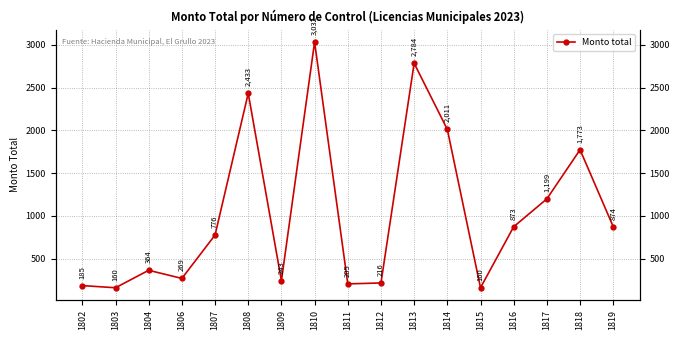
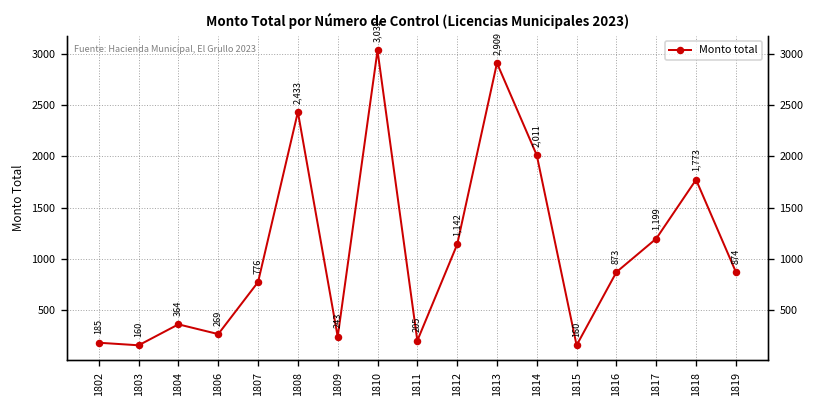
1812: 216 -> 1,142
1813: 2,784 -> 2,909
